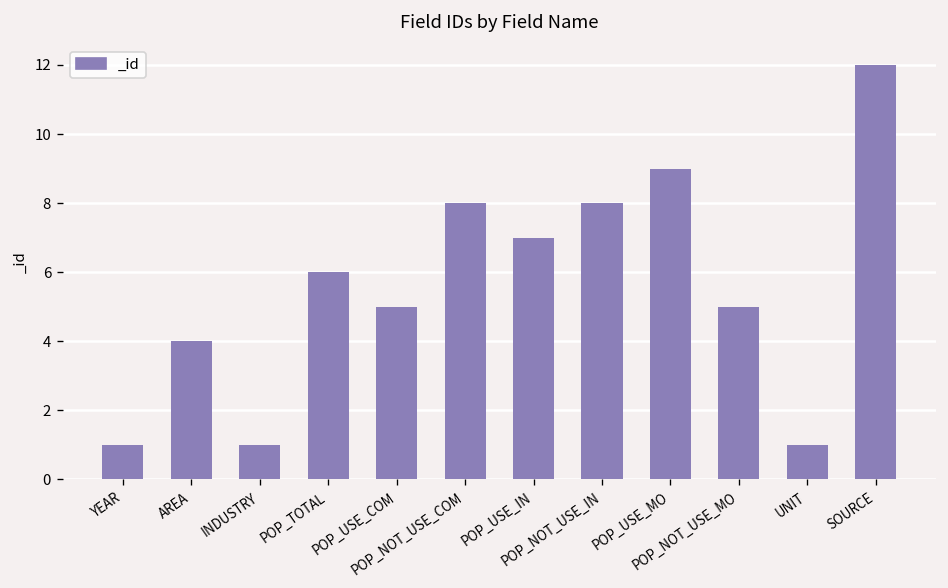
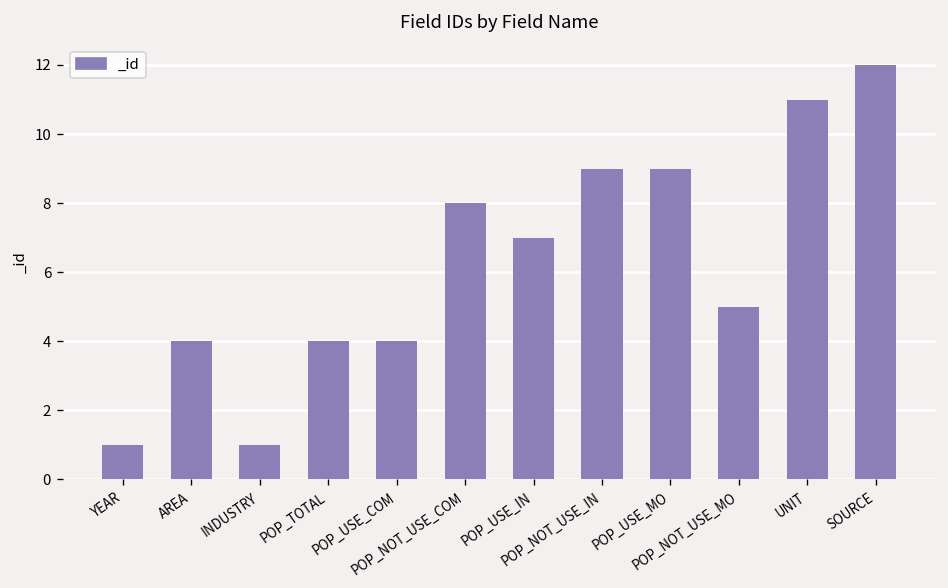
POP_TOTAL: 6 -> 4
POP_USE_COM: 5 -> 4
POP_NOT_USE_IN: 8 -> 9
UNIT: 1 -> 11
